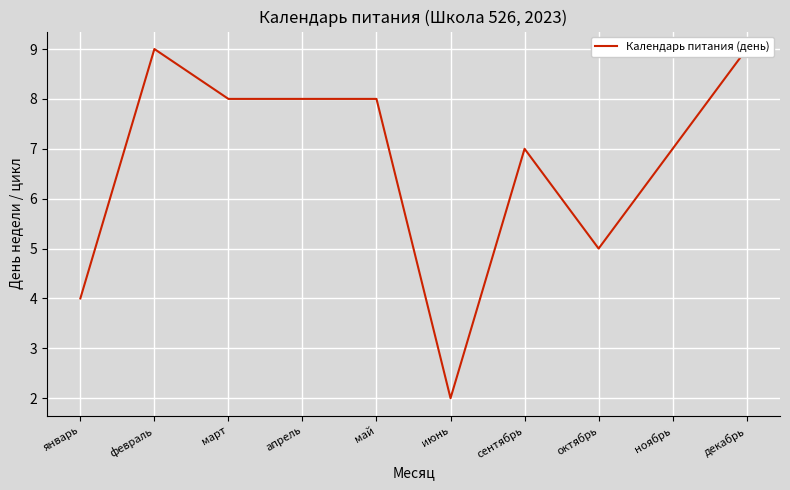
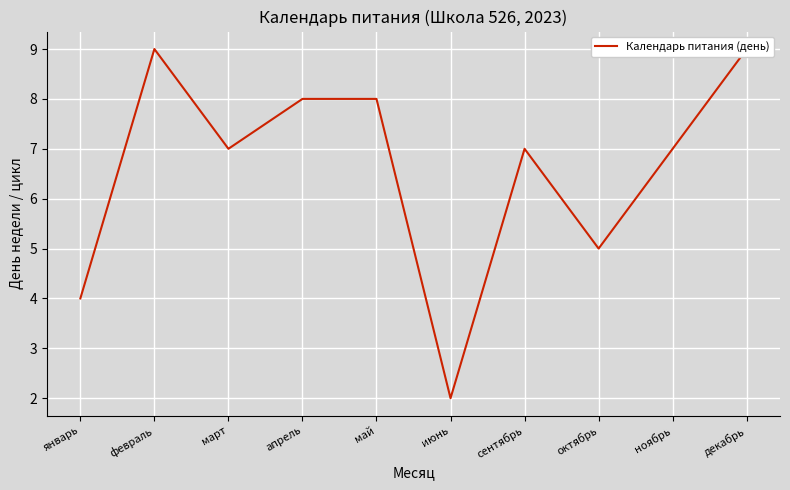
март: 8 -> 7
